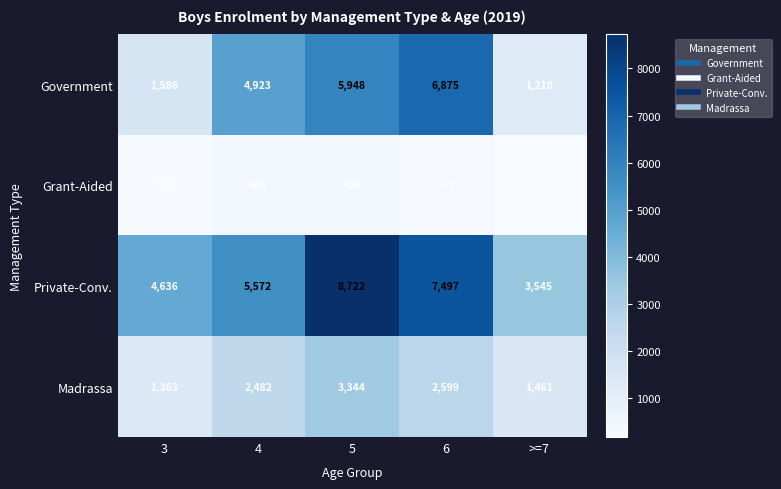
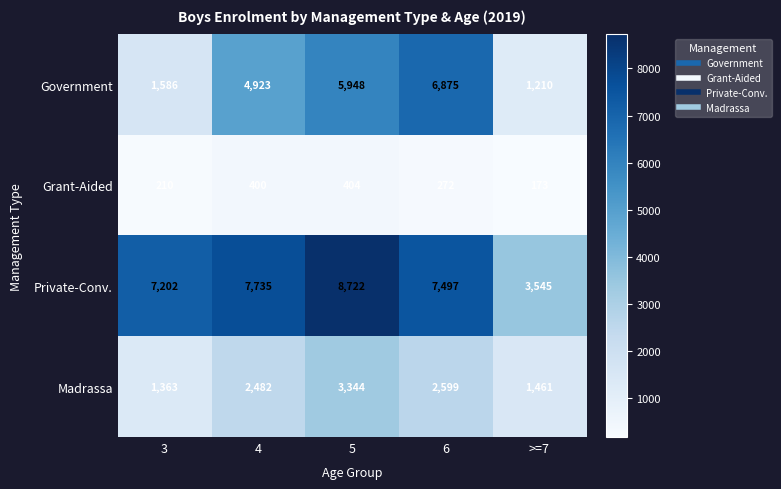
Private-Conv., 3: 4,636 -> 7,202
Private-Conv., 4: 5,572 -> 7,735
